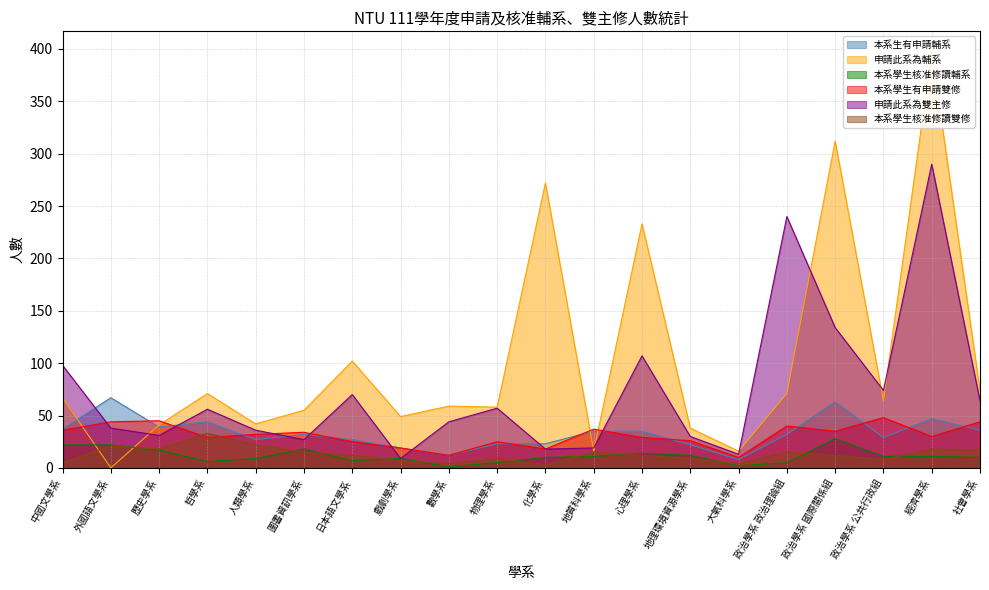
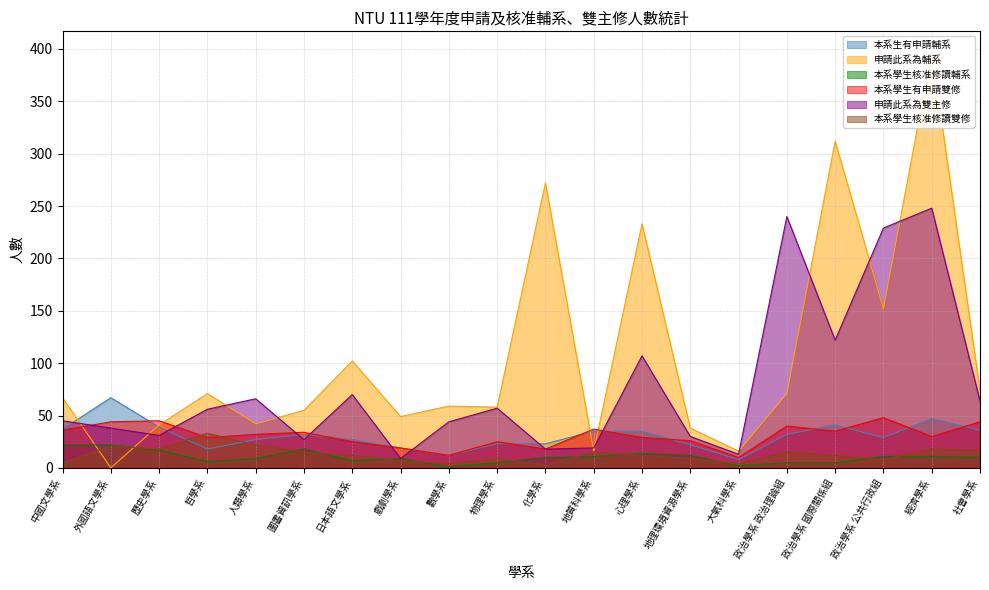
申請此系為雙主修, 中國文學系: 98 -> 45
本系生有申請輔系, 哲學系: 44 -> 18
申請此系為雙主修, 人類學系: 36 -> 66
本系生有申請輔系, 政治學系 國際關係組: 63 -> 41
本系學生核准修讀輔系, 政治學系 國際關係組: 28 -> 5
申請此系為雙主修, 政治學系 國際關係組: 134 -> 122
申請此系為輔系, 政治學系 公共行政組: 64 -> 152
申請此系為雙主修, 政治學系 公共行政組: 74 -> 229
申請此系為雙主修, 經濟學系: 290 -> 248
